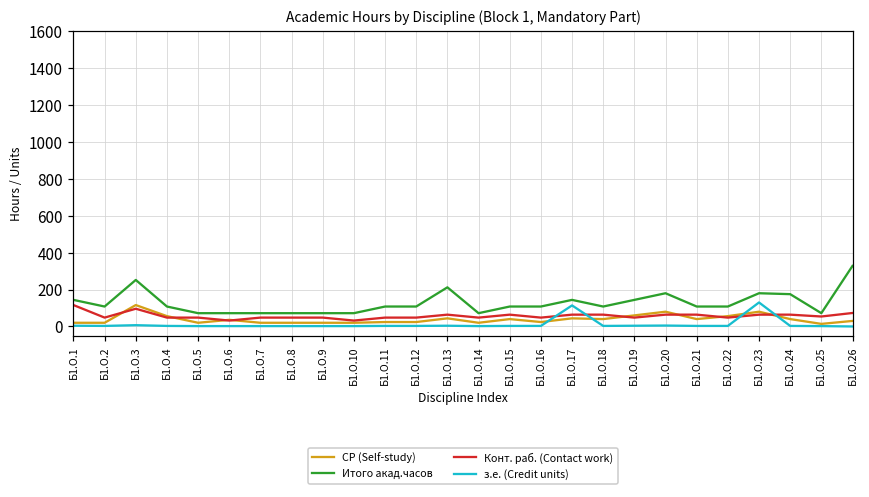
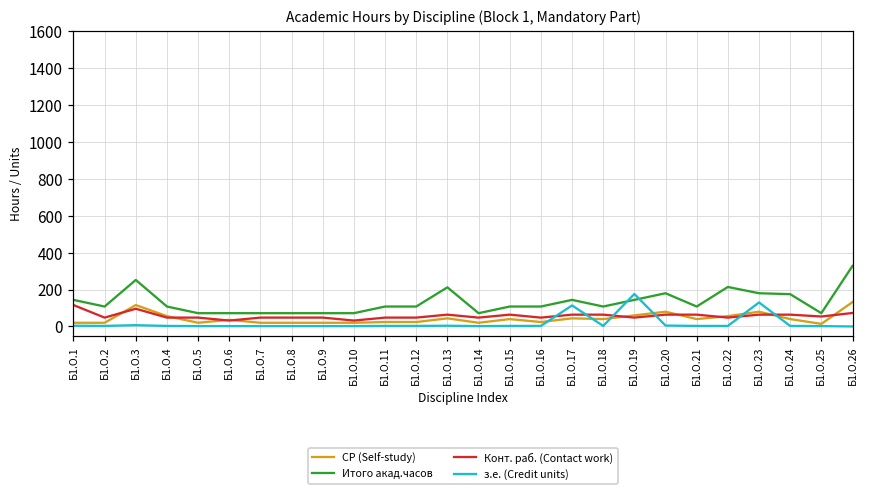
з.е. (Credit units), Б1.О.19: 0 -> 180
Итого акад.часов, Б1.О.22: 110 -> 210
СР (Self-study), Б1.О.26: 30 -> 130
